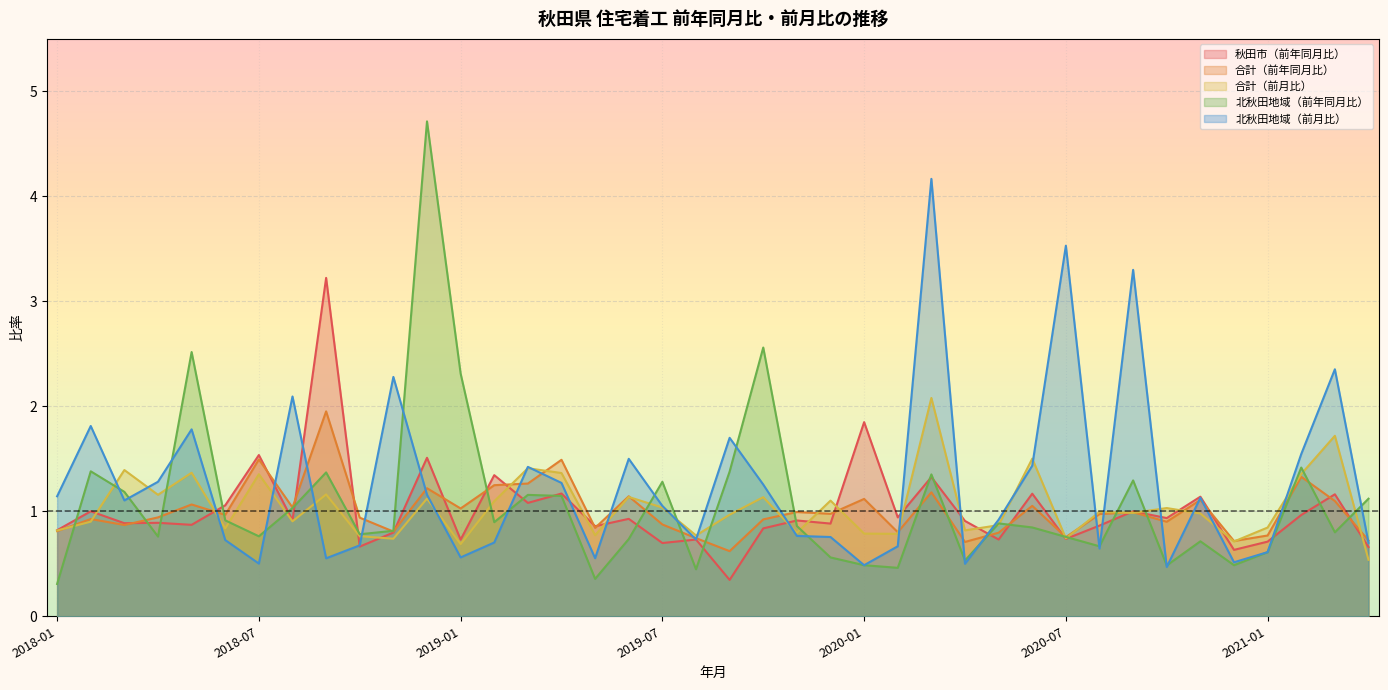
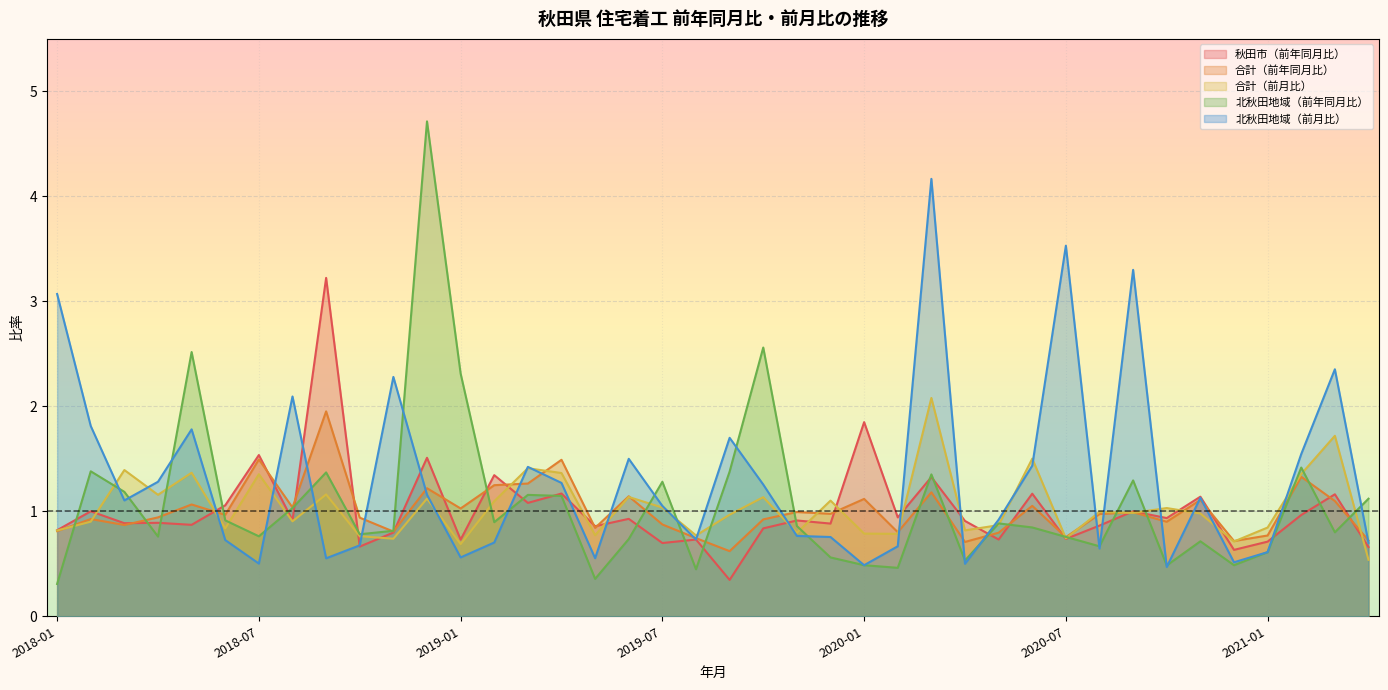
北秋田地域（前月比）, 2018-01: 1.14 -> 3.07
